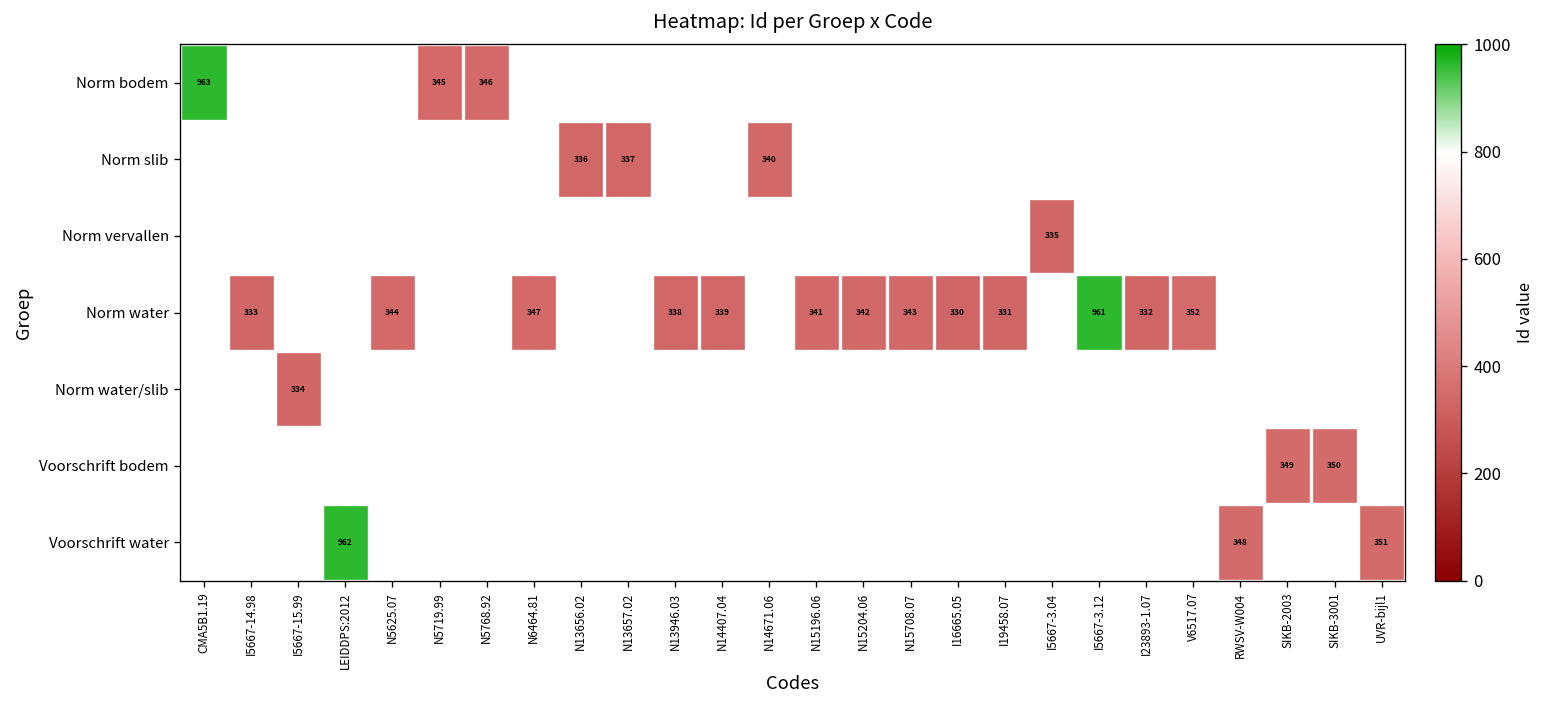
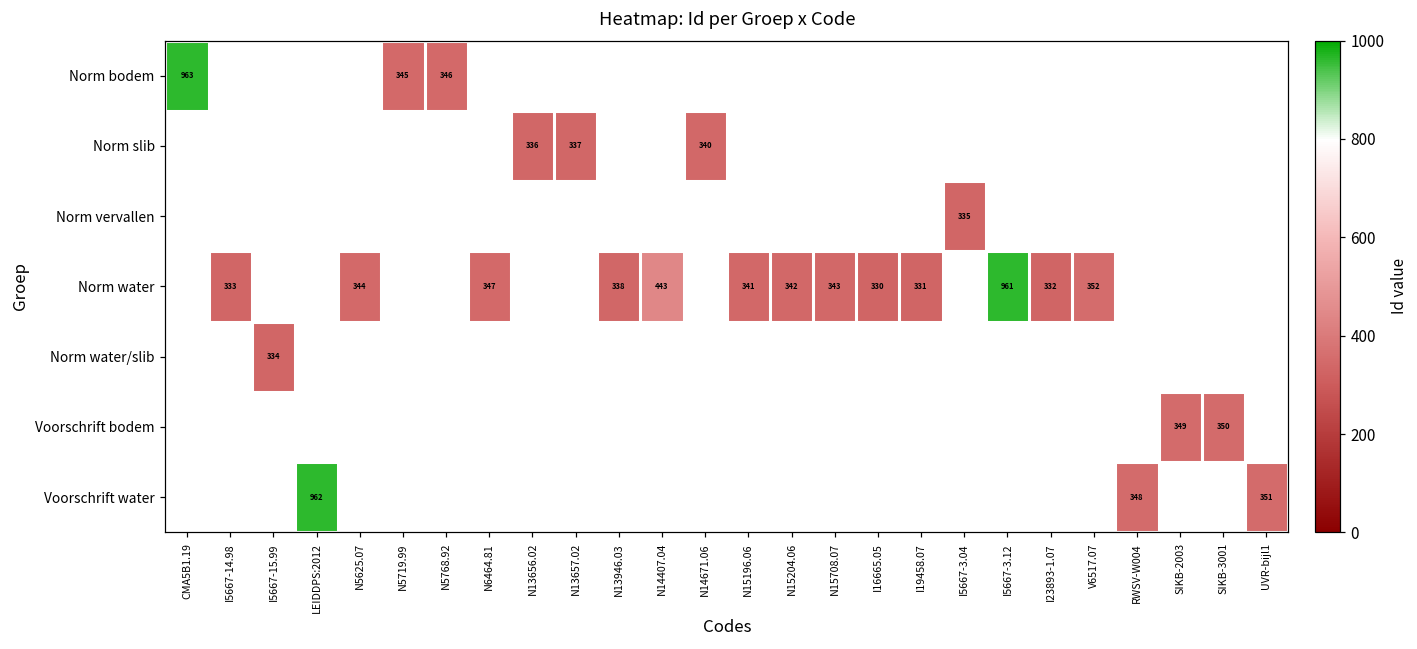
Norm water, N14407.04: 339 -> 443
